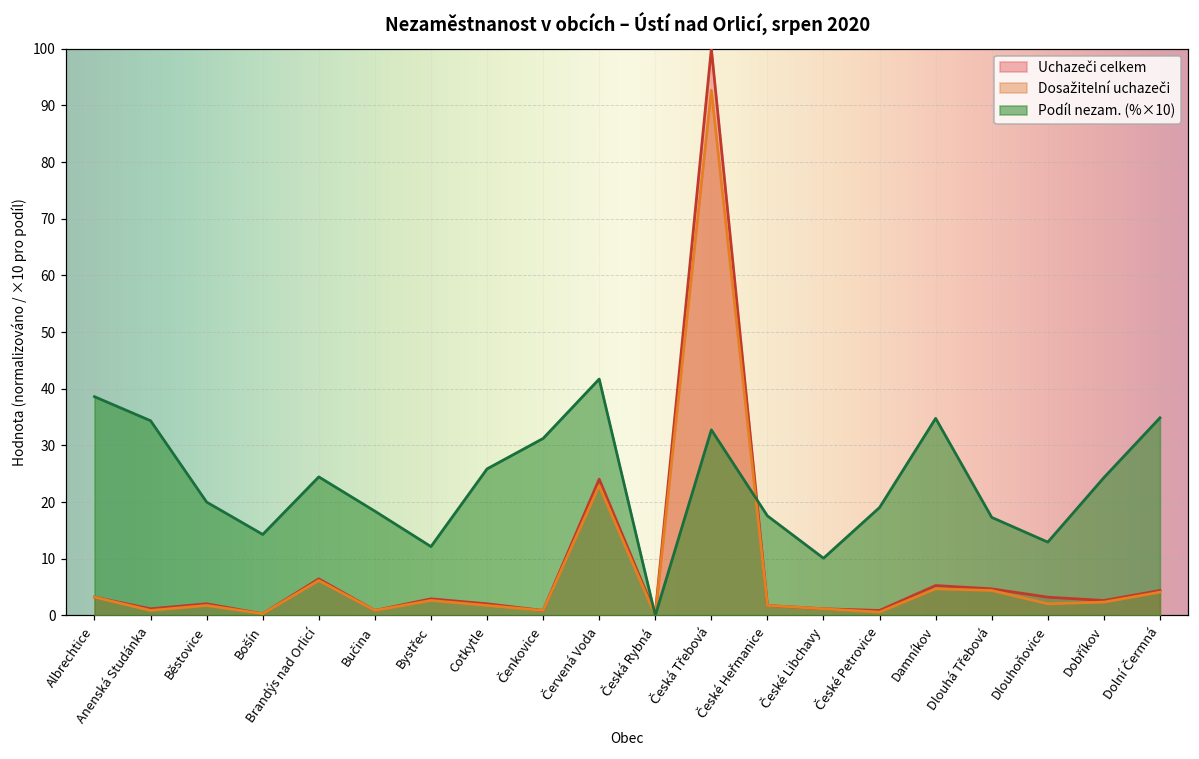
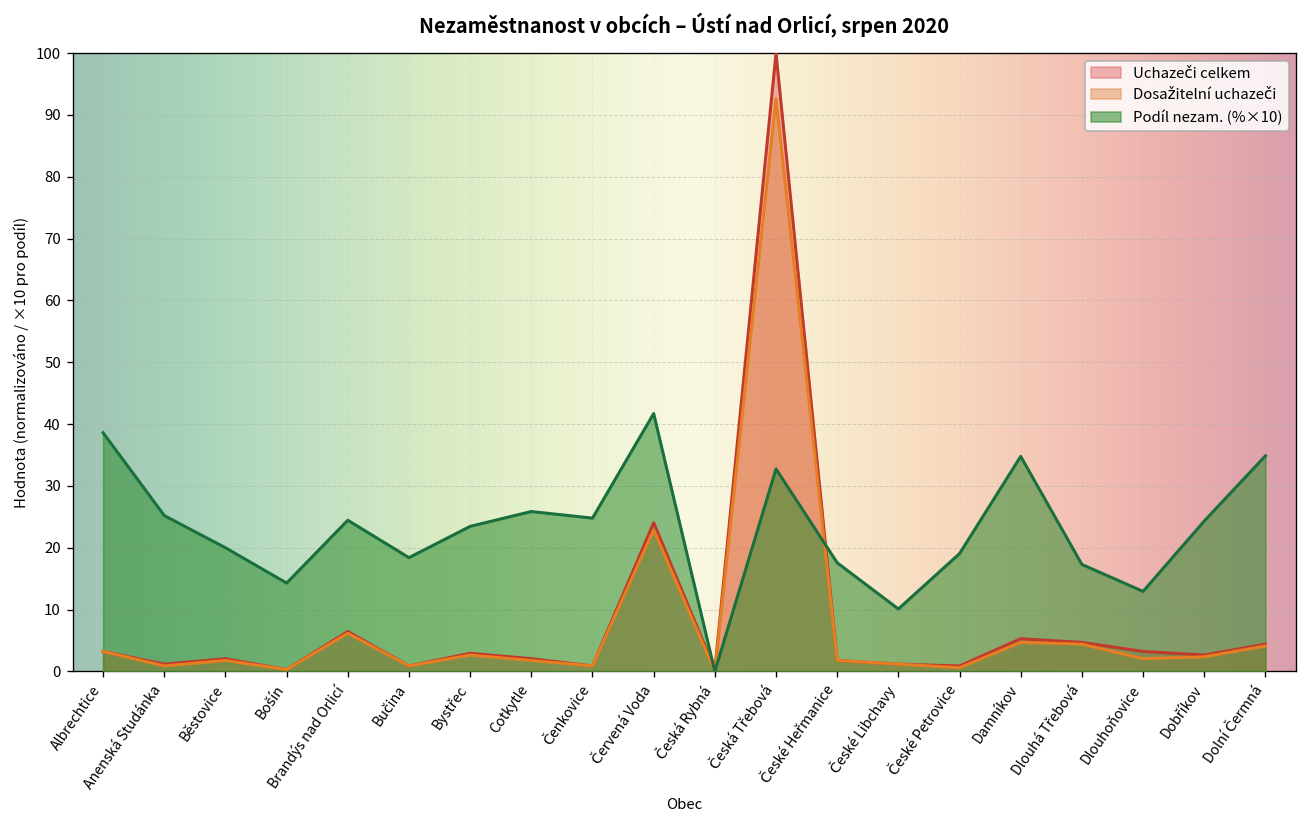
Podíl nezam. (%×10), Anenská Studánka: 34 -> 25
Podíl nezam. (%×10), Bystřec: 12 -> 23
Podíl nezam. (%×10), Čenkovice: 31 -> 25
